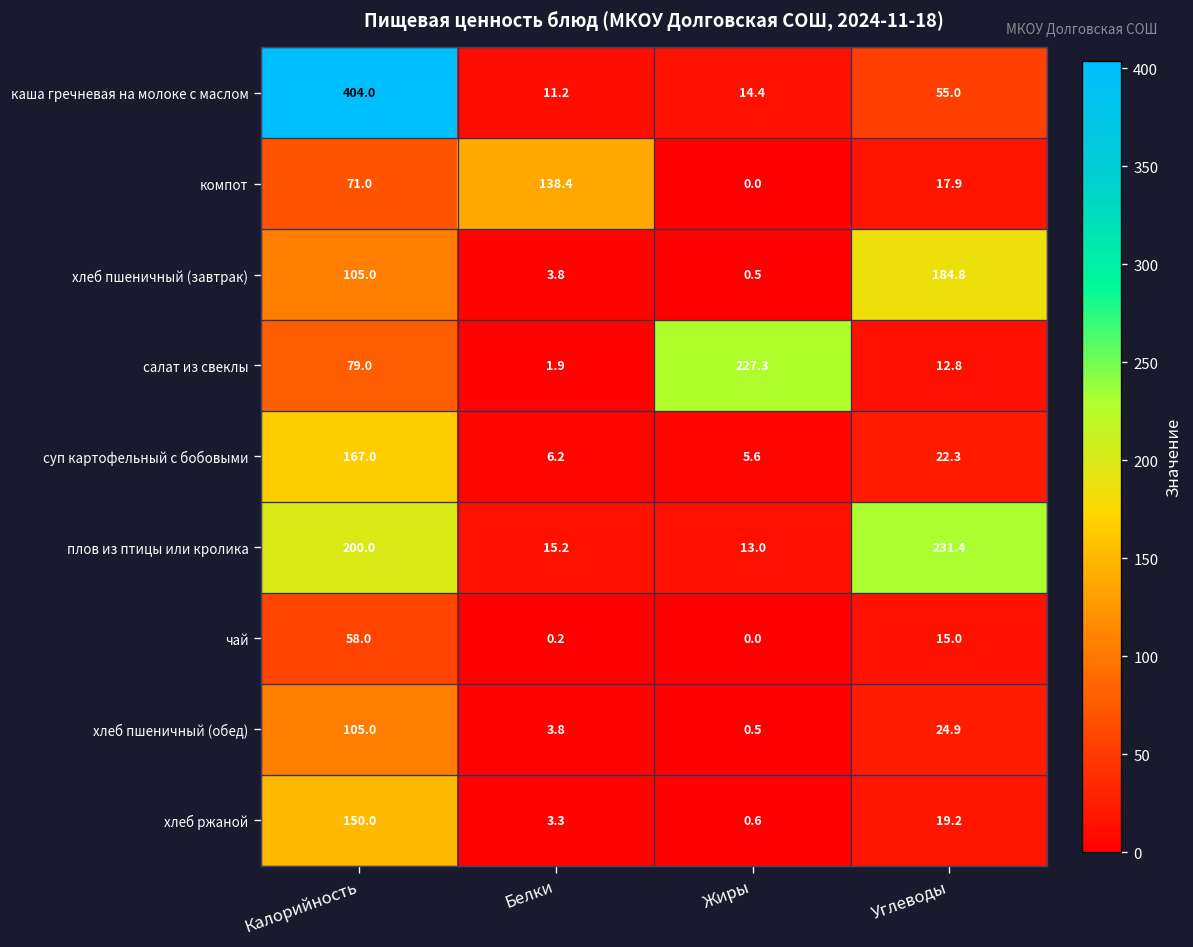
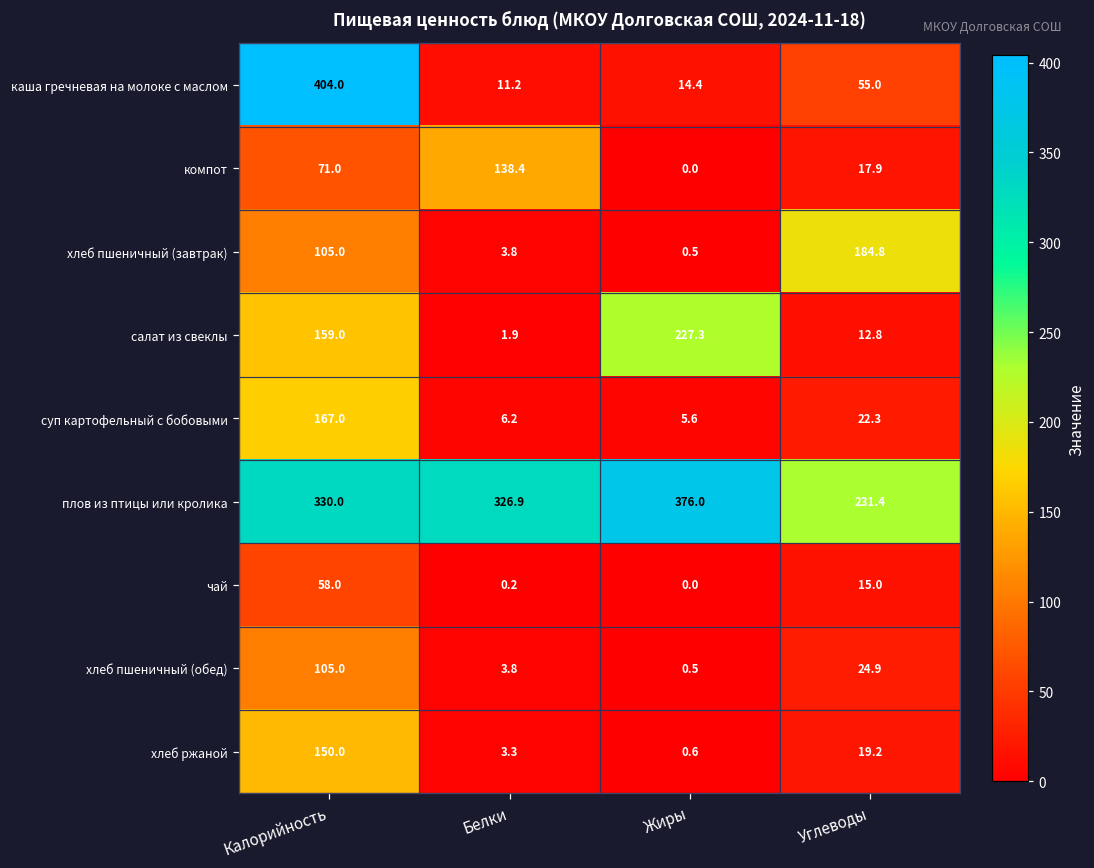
салат из свеклы, Калорийность: 79.0 -> 159.0
плов из птицы или кролика, Калорийность: 200.0 -> 330.0
плов из птицы или кролика, Белки: 15.2 -> 326.9
плов из птицы или кролика, Жиры: 13.0 -> 376.0
